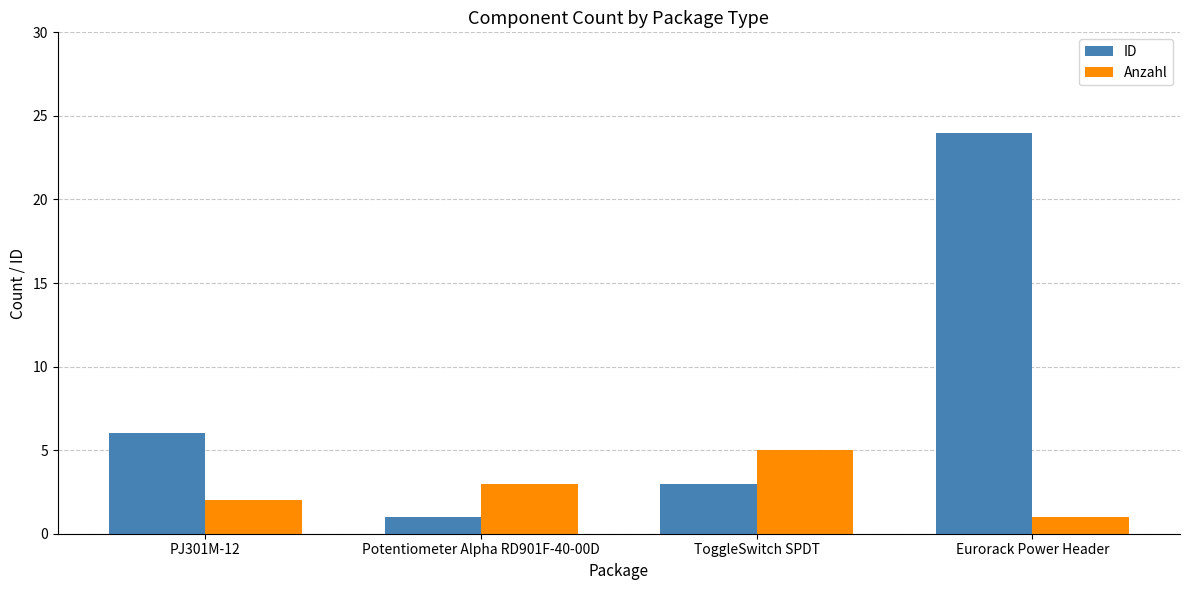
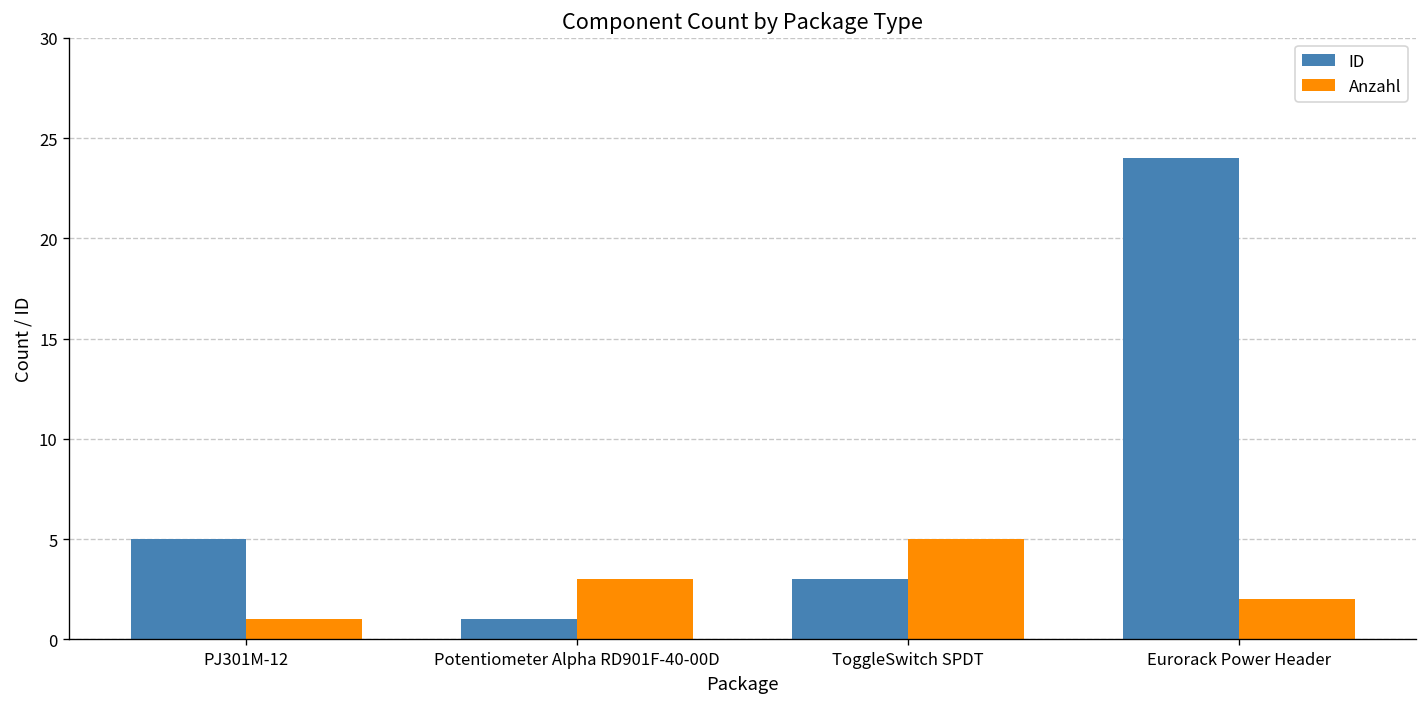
ID, PJ301M-12: 6 -> 5
Anzahl, PJ301M-12: 2 -> 1
Anzahl, Eurorack Power Header: 1 -> 2
